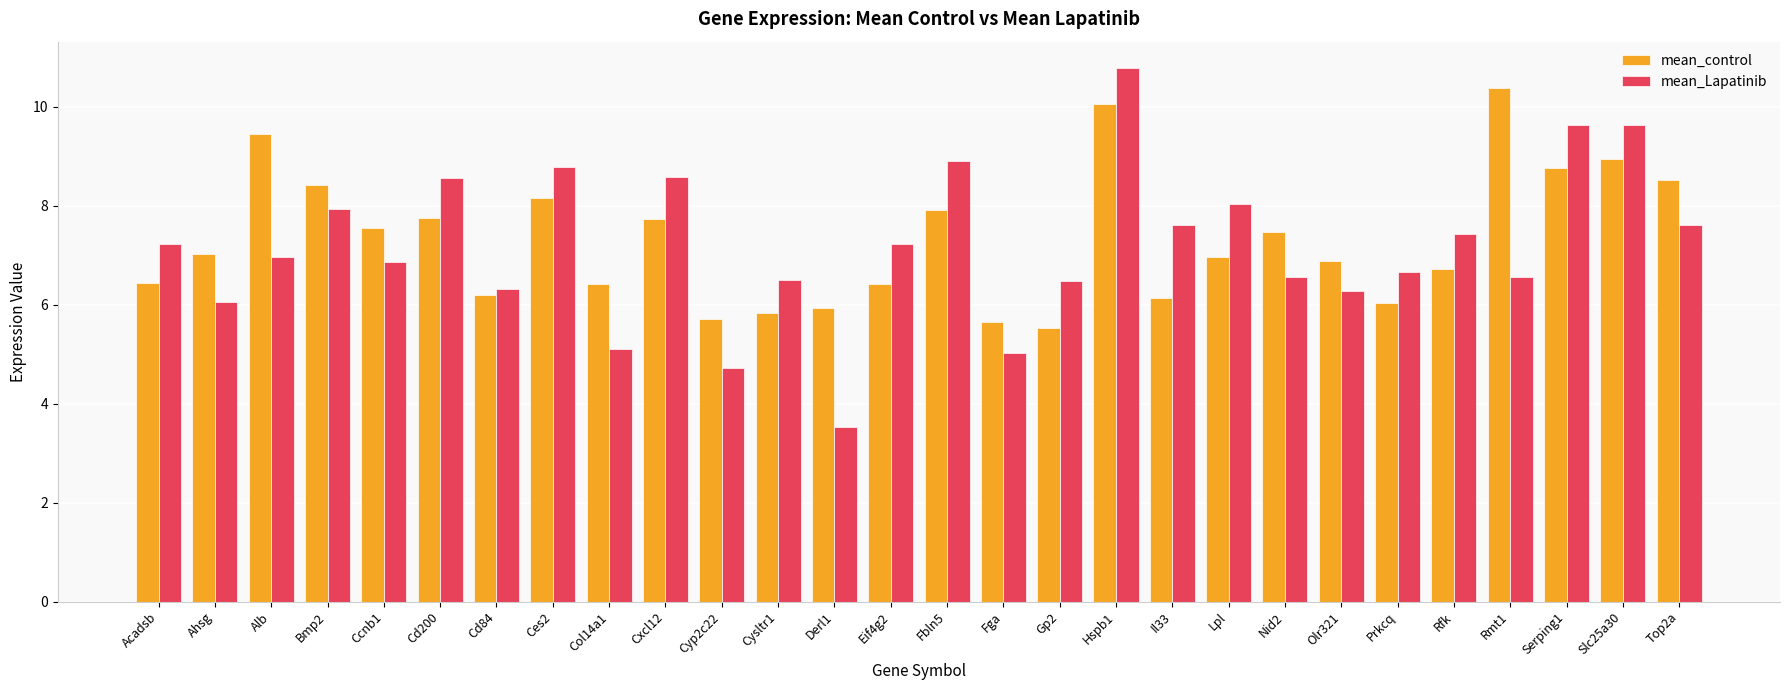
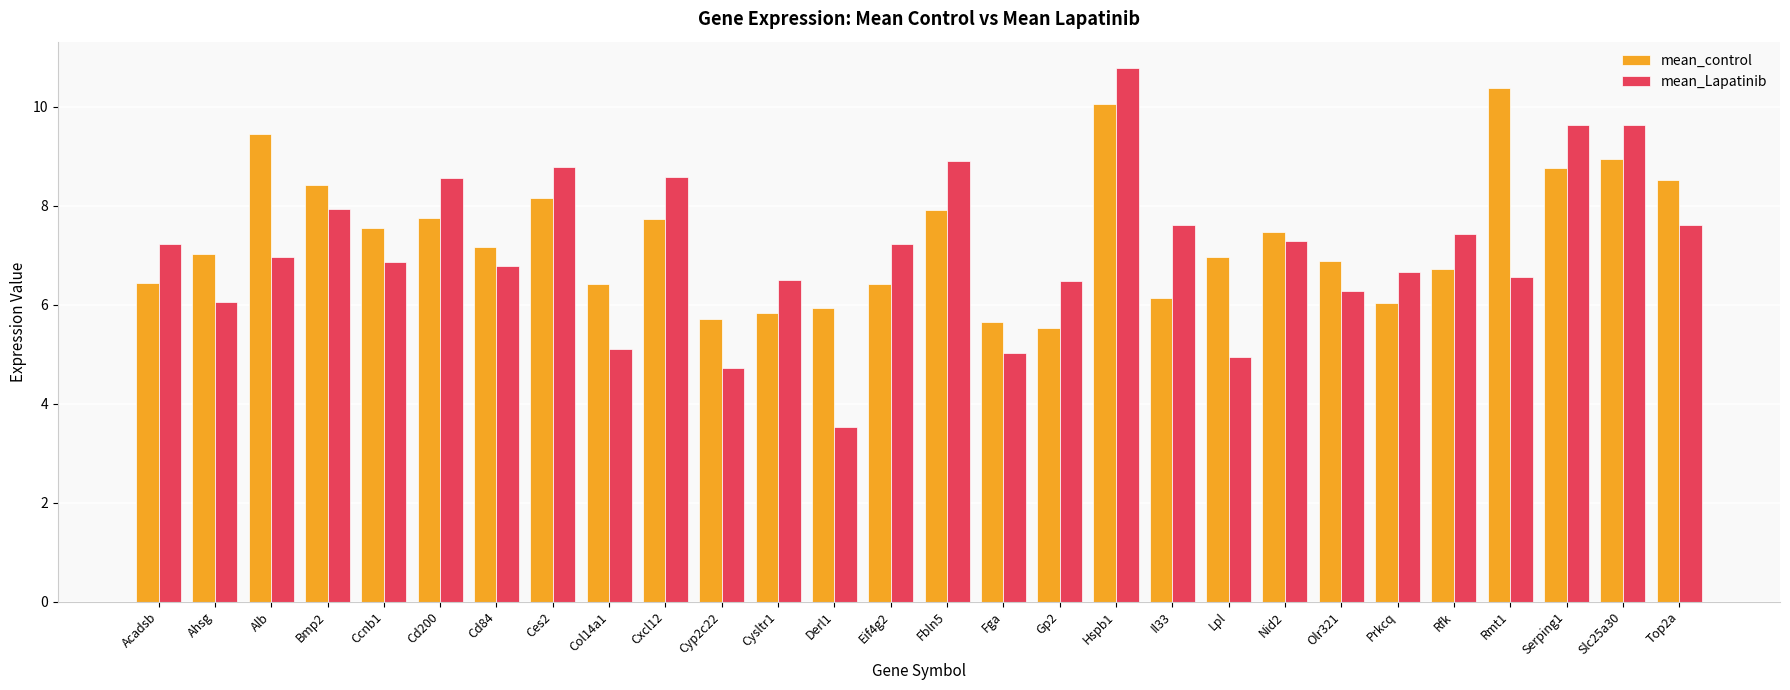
mean_control, Cd84: 6.2 -> 7.2
mean_Lapatinib, Cd84: 6.3 -> 6.8
mean_Lapatinib, Lpl: 8.0 -> 5.0
mean_Lapatinib, Nid2: 6.6 -> 7.3
